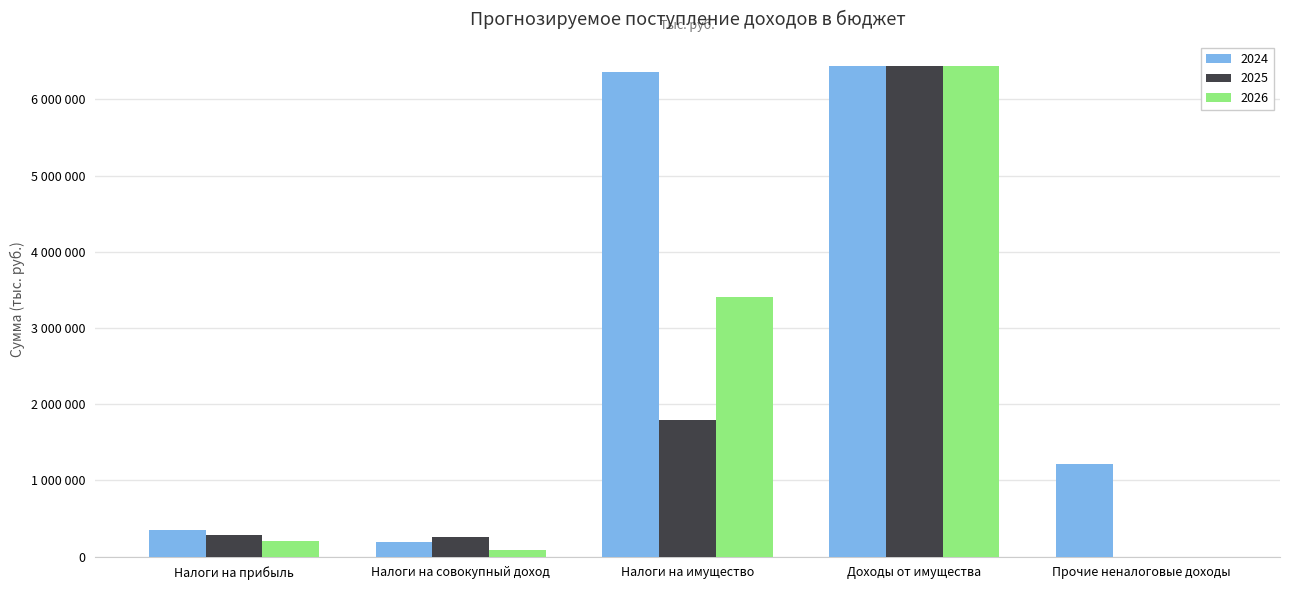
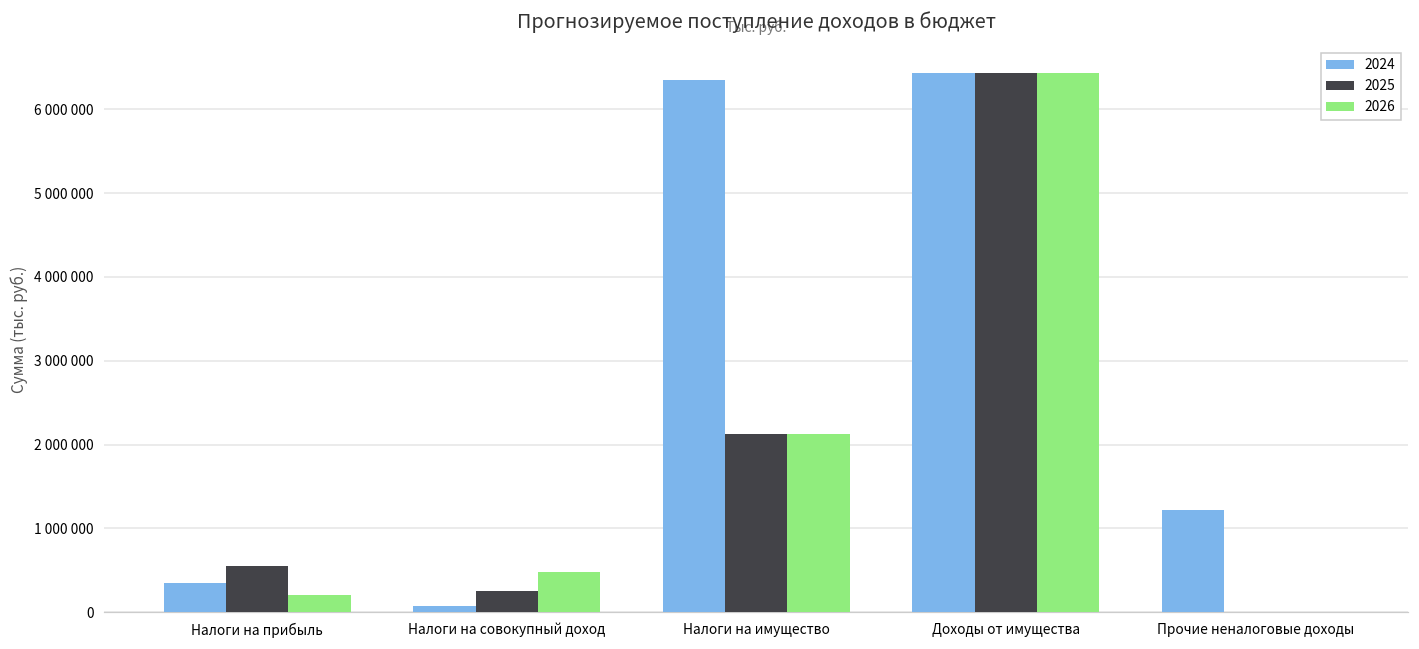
2025, Налоги на прибыль: 300000 -> 600000
2024, Налоги на совокупный доход: 200000 -> 100000
2026, Налоги на совокупный доход: 100000 -> 500000
2025, Налоги на имущество: 1800000 -> 2100000
2026, Налоги на имущество: 3400000 -> 2100000
